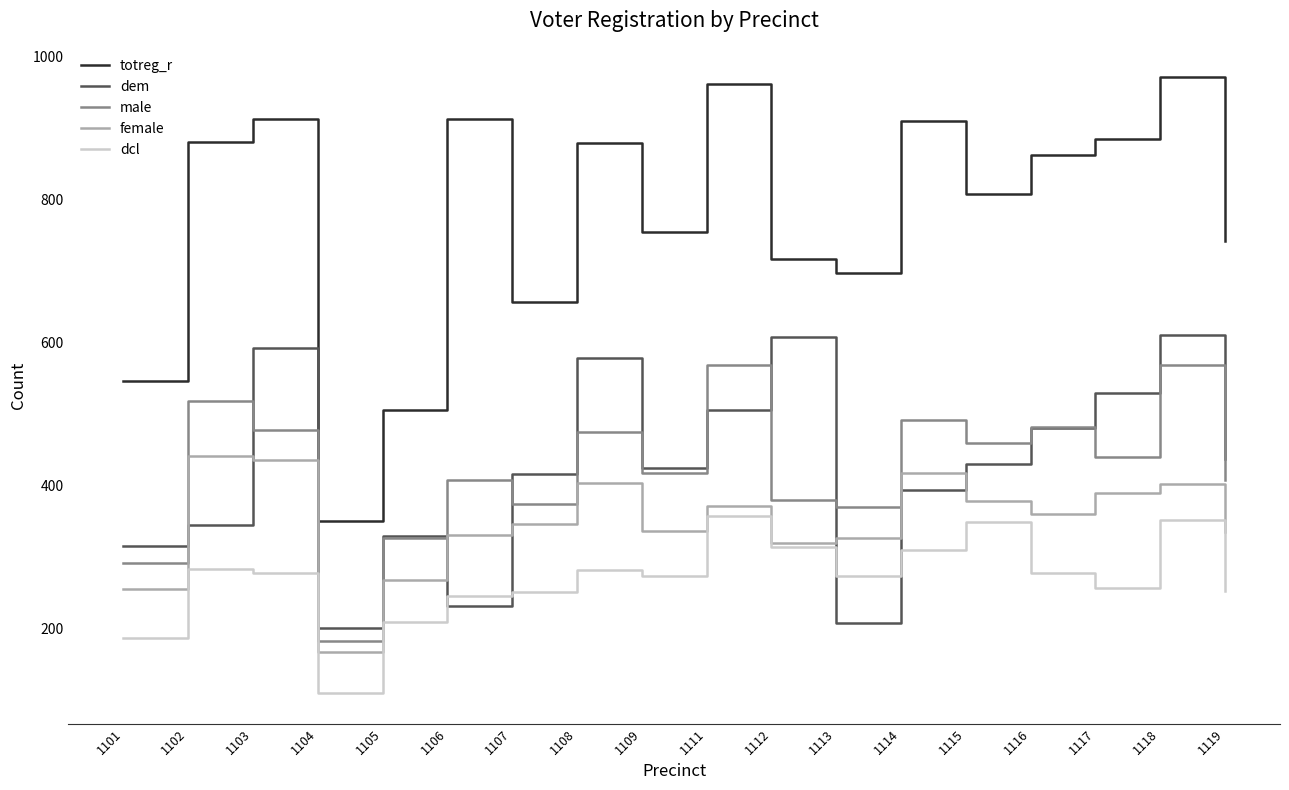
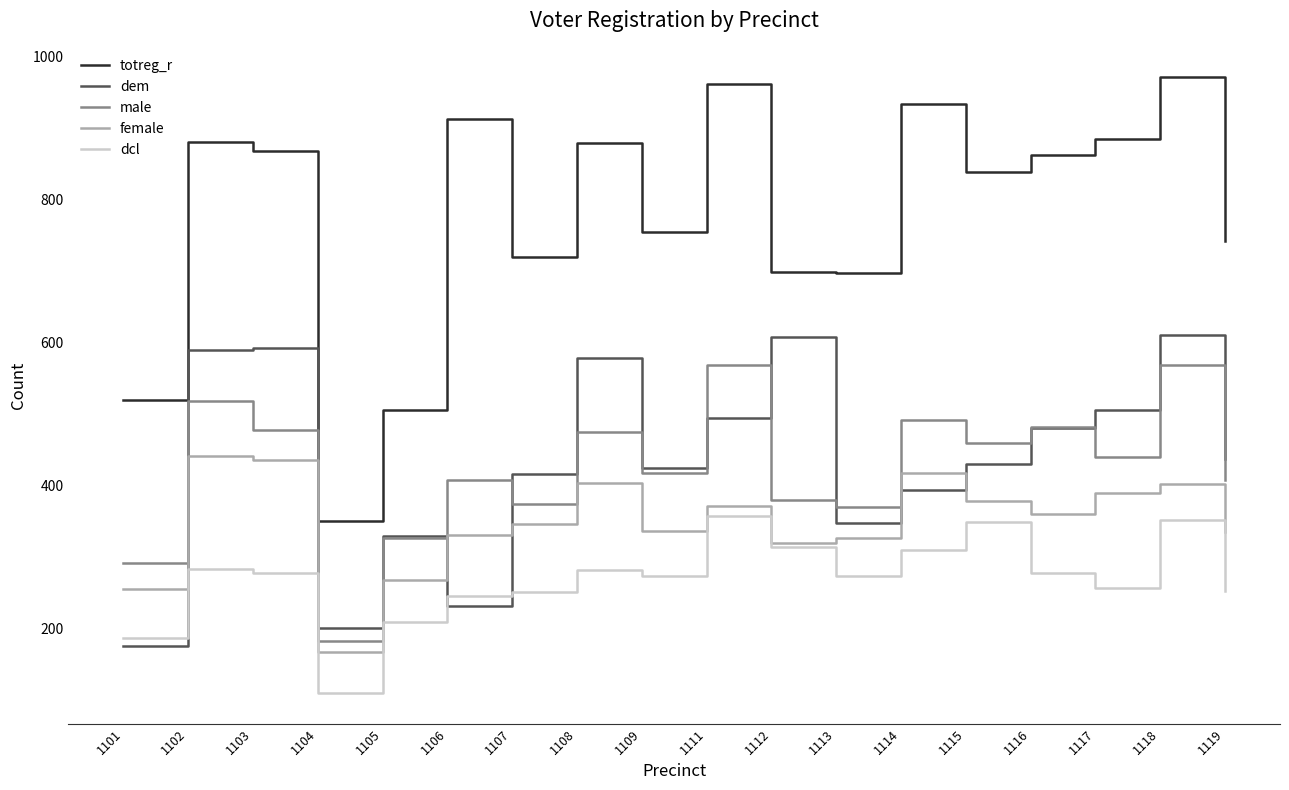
totreg_r, 1101: 550 -> 520
dem, 1101: 320 -> 180
dem, 1102: 350 -> 590
totreg_r, 1103: 910 -> 870
totreg_r, 1107: 660 -> 720
dem, 1111: 510 -> 490
totreg_r, 1112: 720 -> 700
dem, 1113: 210 -> 350
totreg_r, 1114: 910 -> 930
totreg_r, 1115: 810 -> 840
dem, 1117: 530 -> 510
